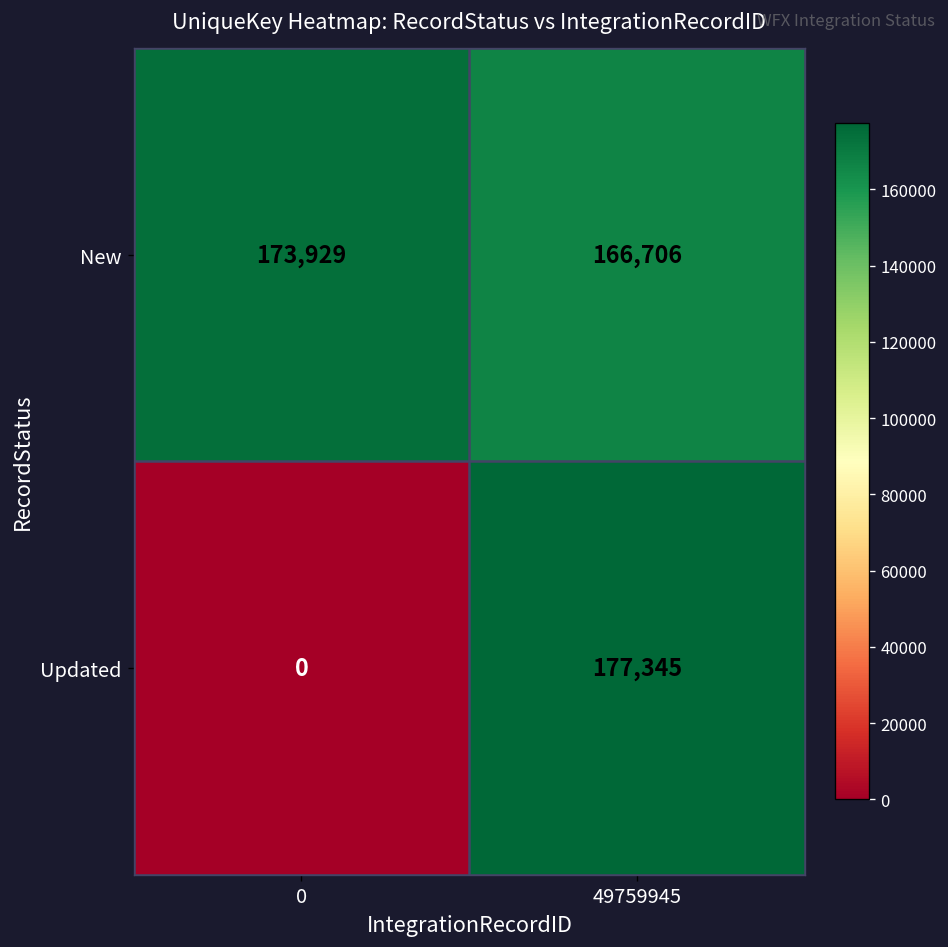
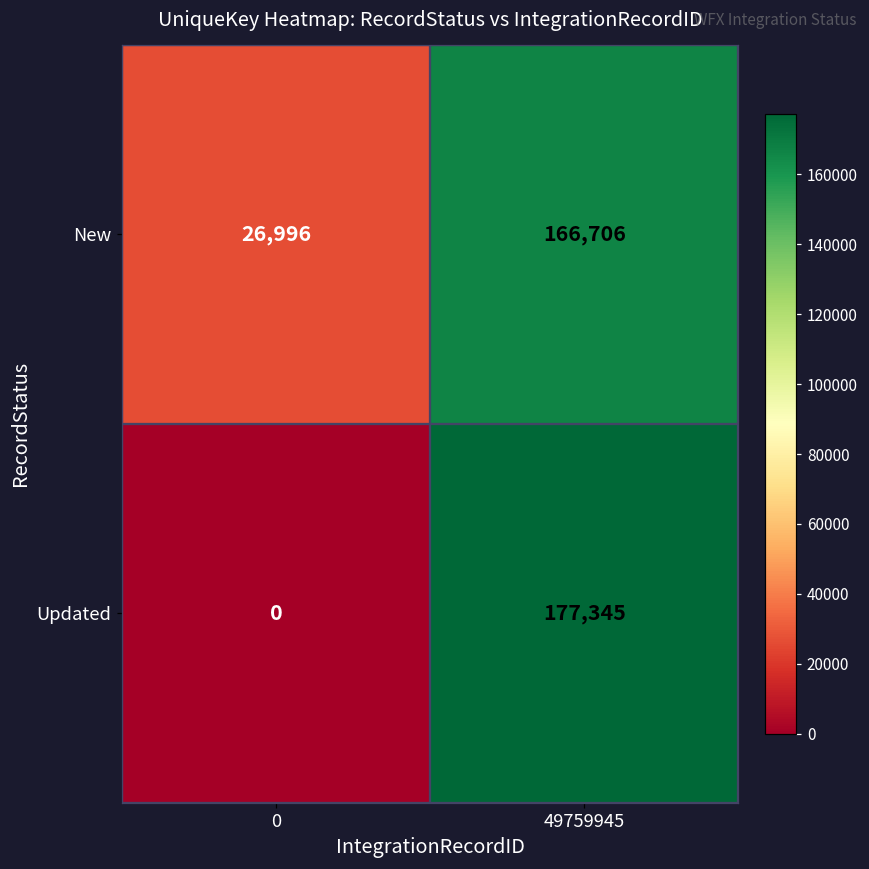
New, 0: 173,929 -> 26,996
